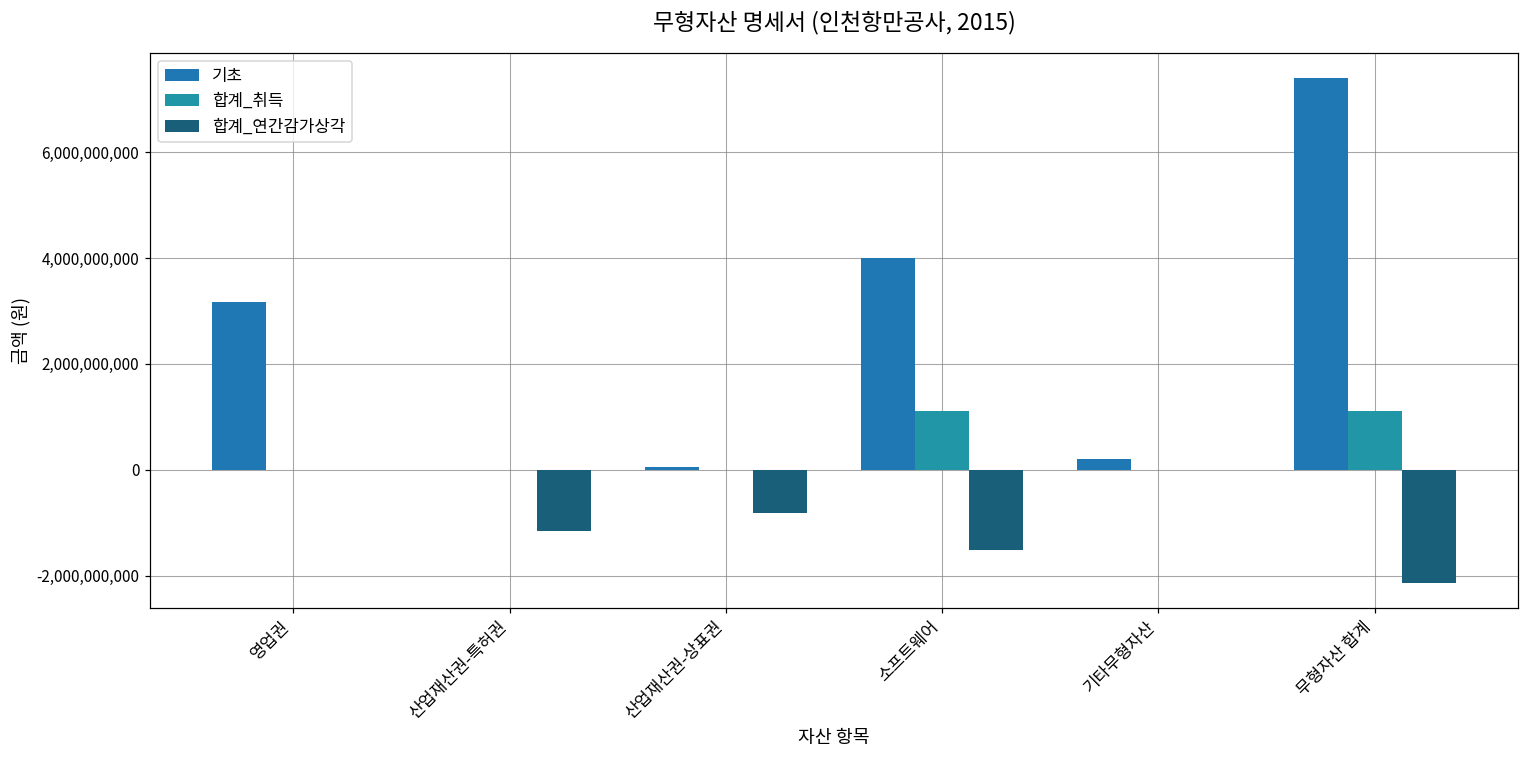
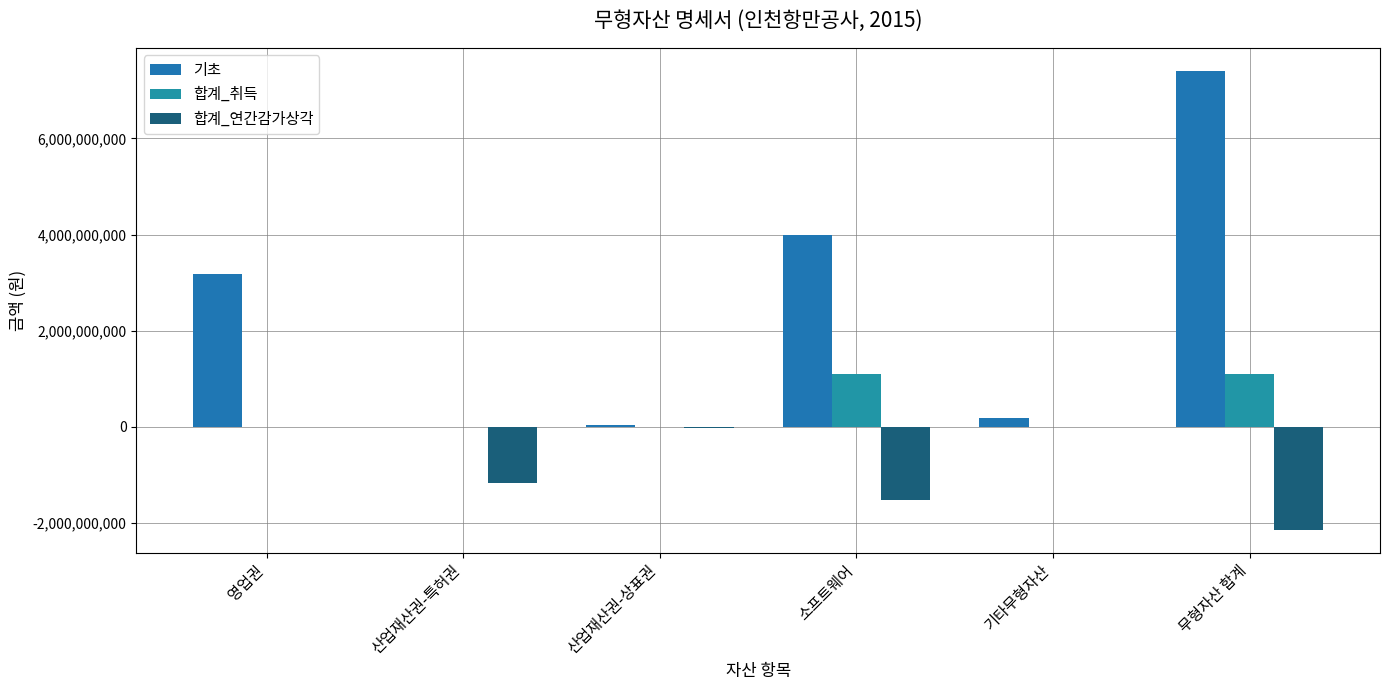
합계_연간감가상각, 산업재산권-상표권: -800,000,000 -> 0
